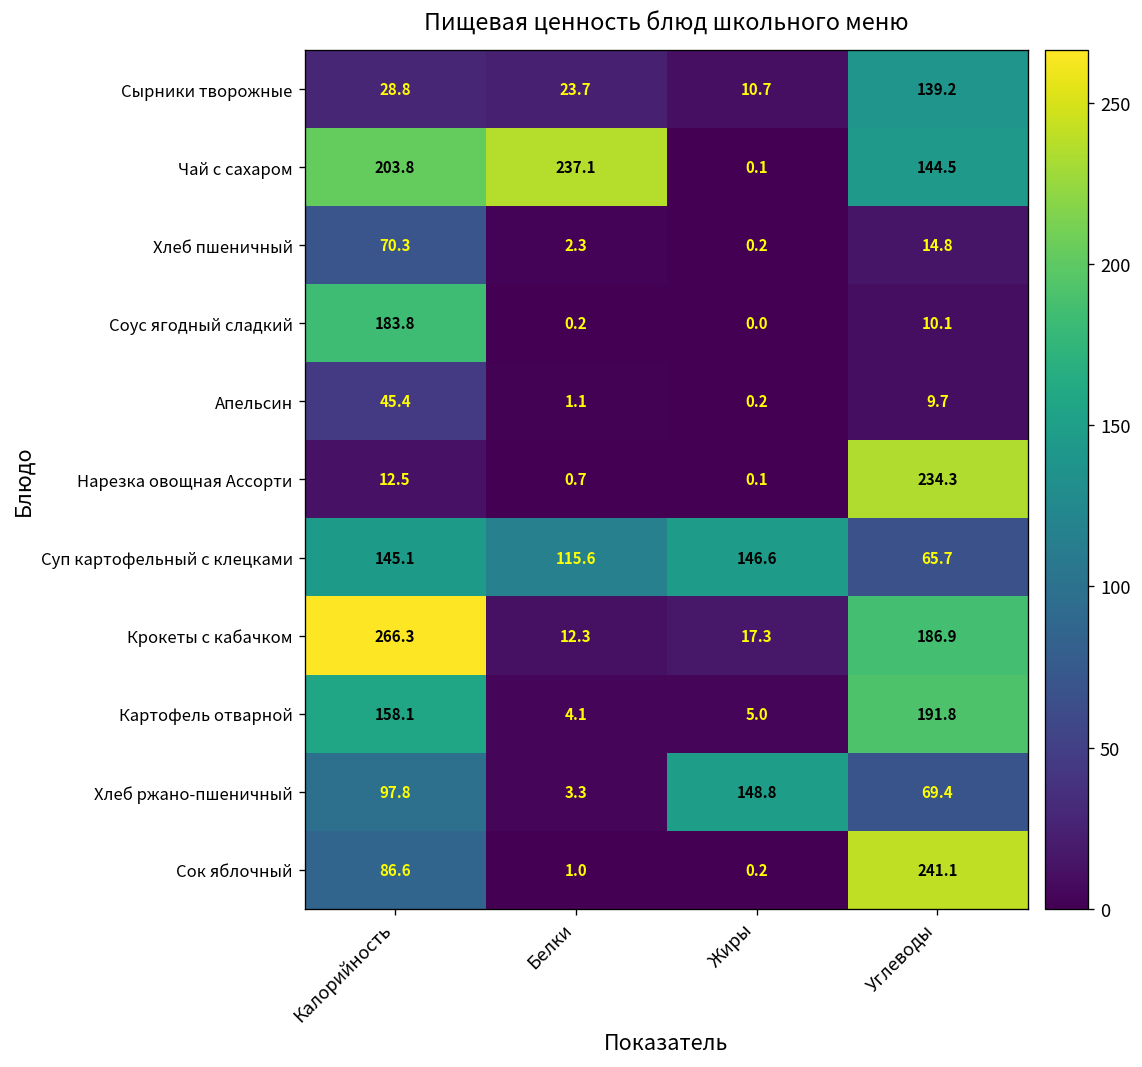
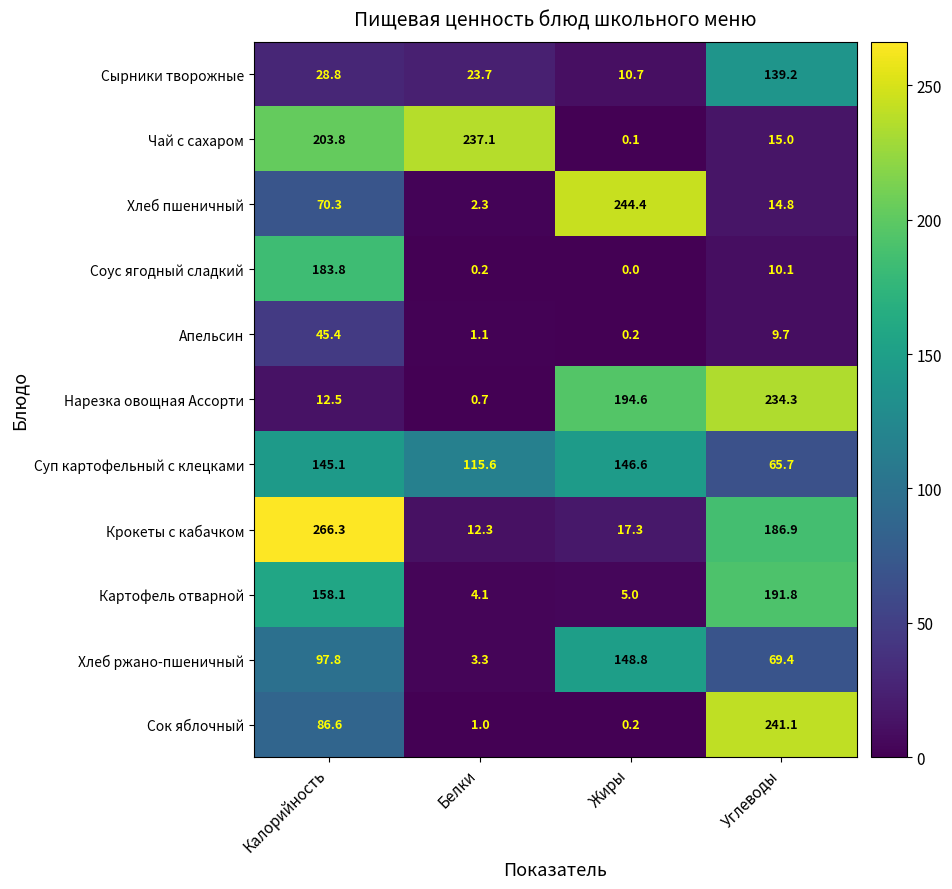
Чай с сахаром, Углеводы: 144.5 -> 15.0
Хлеб пшеничный, Жиры: 0.2 -> 244.4
Нарезка овощная Ассорти, Жиры: 0.1 -> 194.6
